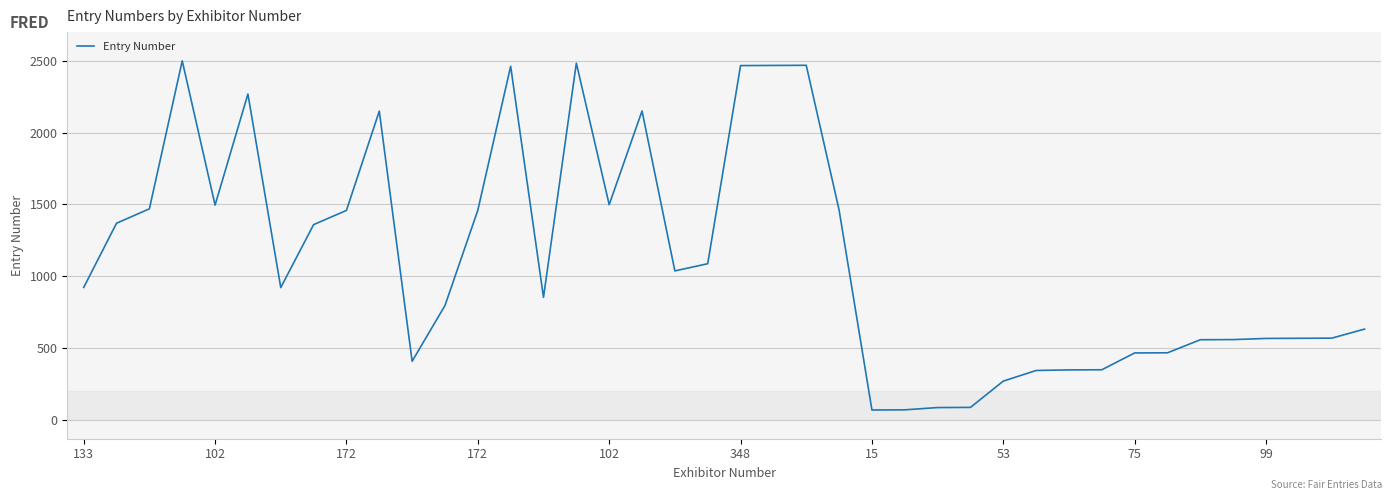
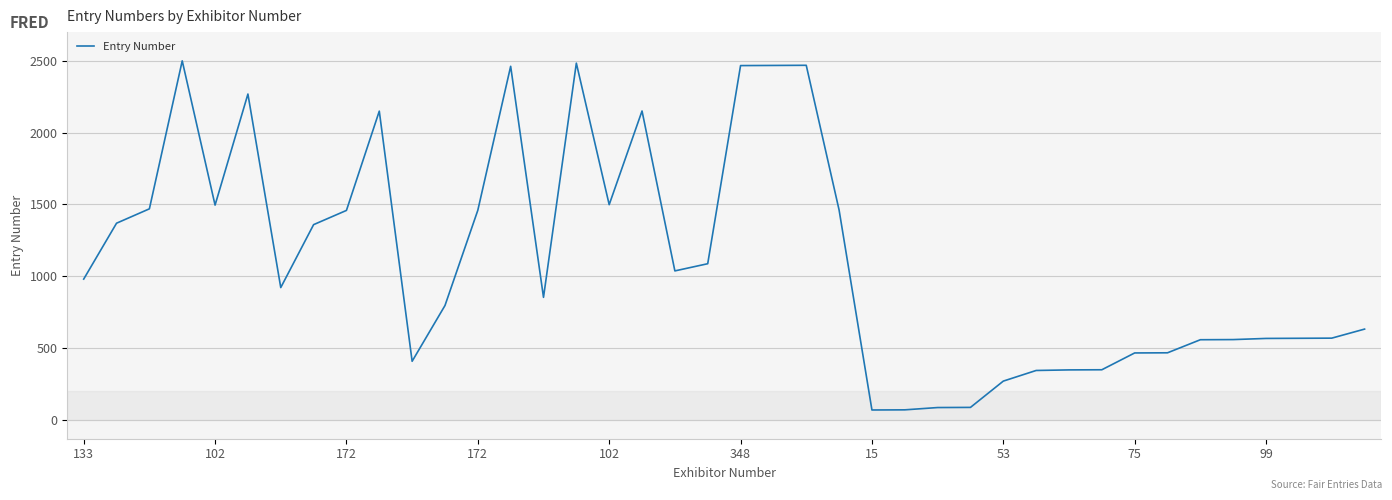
133: 920 -> 980
